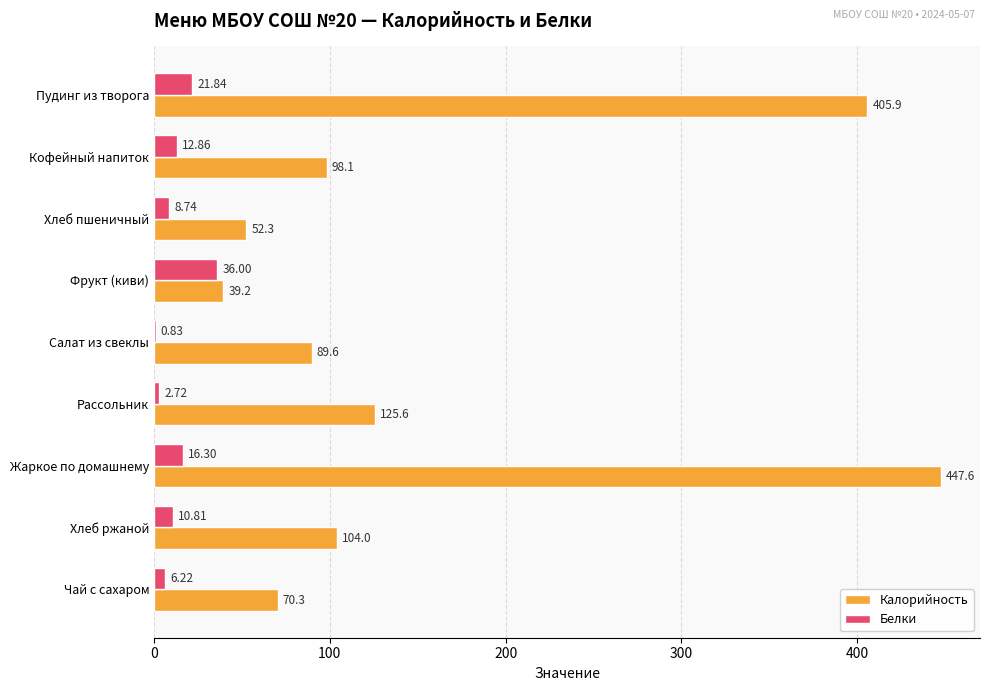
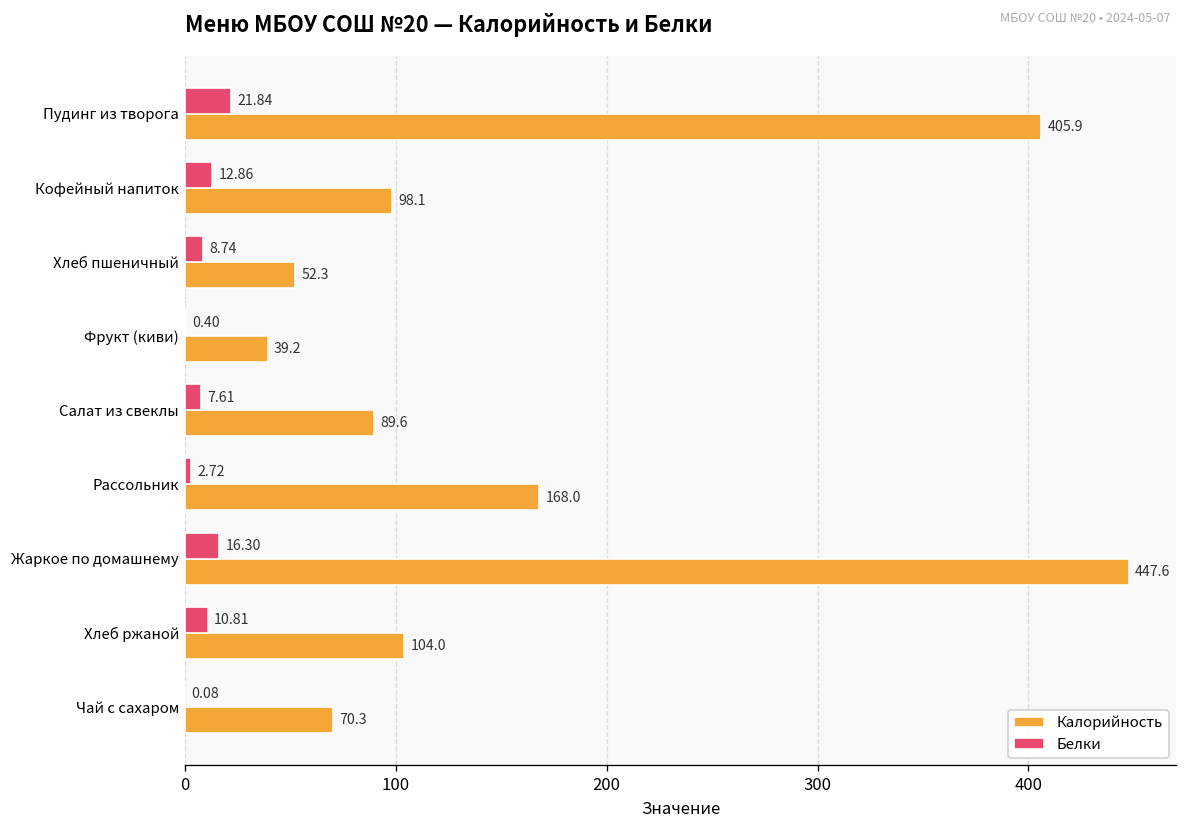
Белки, Фрукт (киви): 36.00 -> 0.40
Белки, Салат из свеклы: 0.83 -> 7.61
Калорийность, Рассольник: 125.6 -> 168.0
Белки, Чай с сахаром: 6.22 -> 0.08
